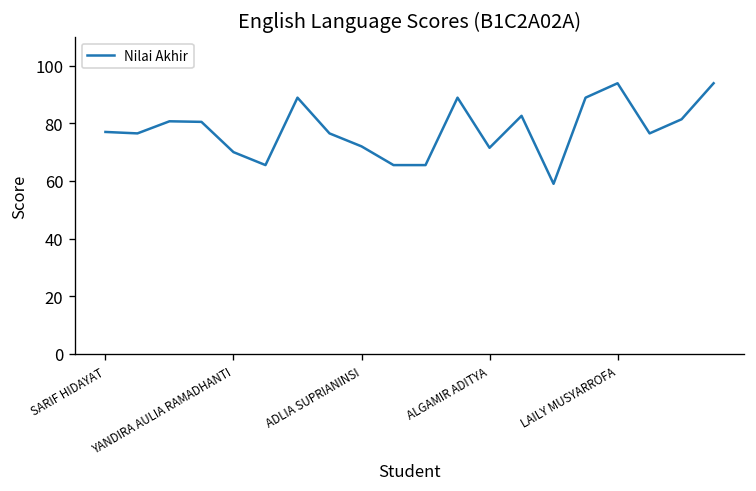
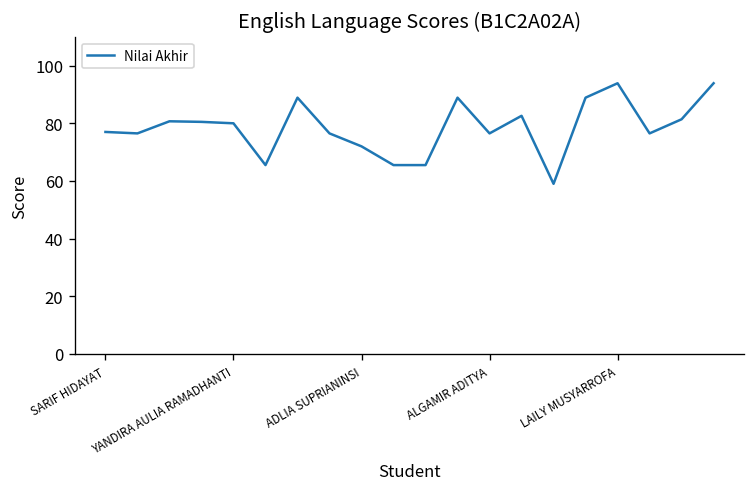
YANDIRA AULIA RAMADHANTI: 70 -> 80
ALGAMIR ADITYA: 72 -> 77
